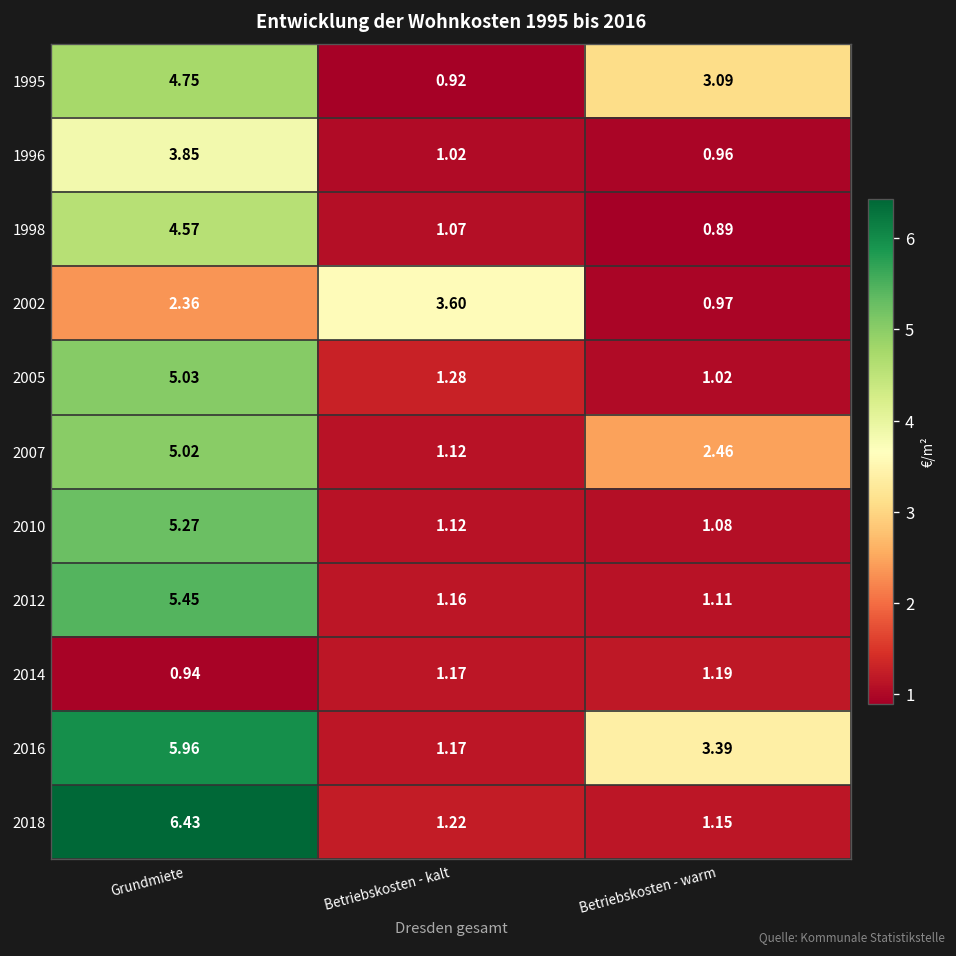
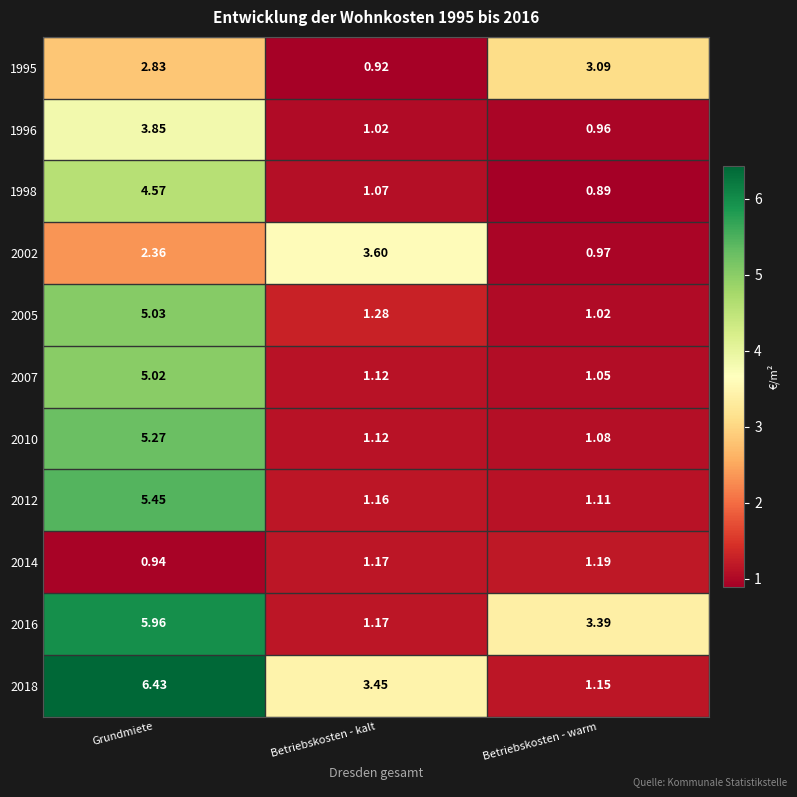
1995, Grundmiete: 4.75 -> 2.83
2007, Betriebskosten - warm: 2.46 -> 1.05
2018, Betriebskosten - kalt: 1.22 -> 3.45
